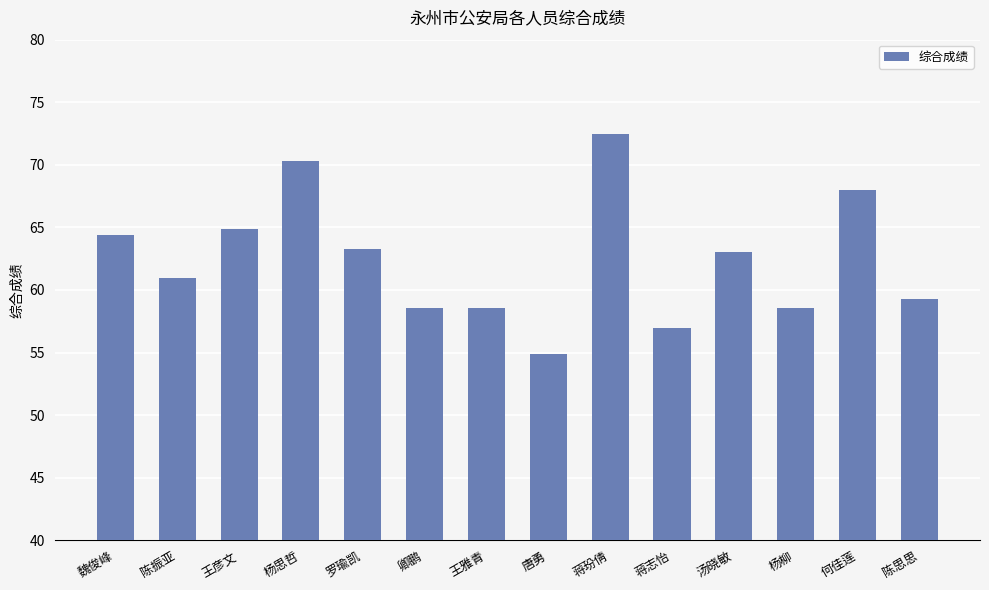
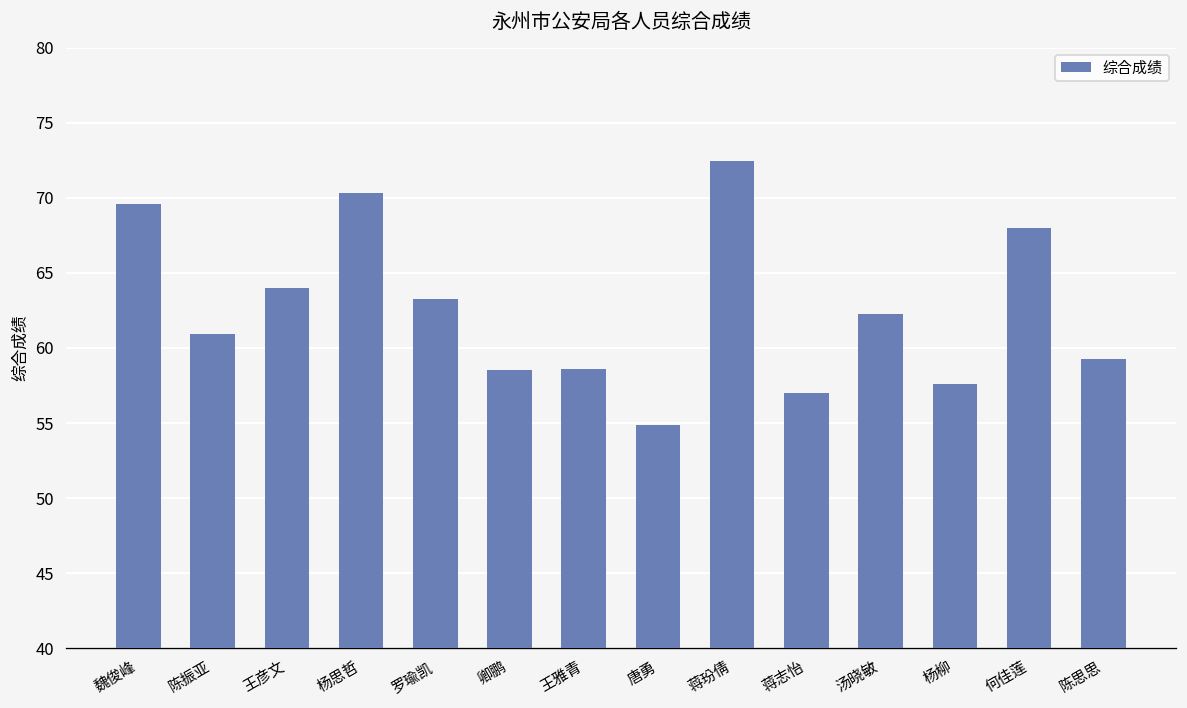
魏俊峰: 64.4 -> 69.6
王彦文: 64.8 -> 64.0
汤晓敏: 63.0 -> 62.2
杨柳: 58.6 -> 57.6
